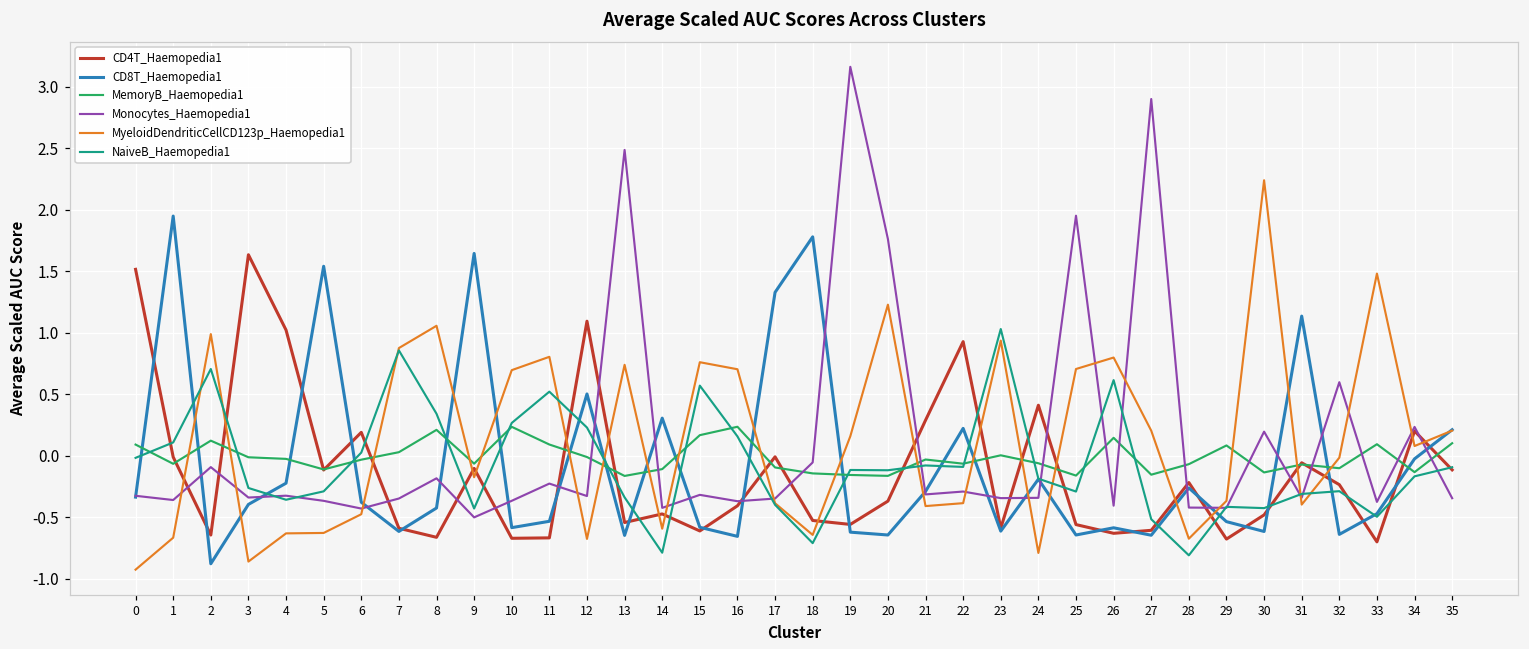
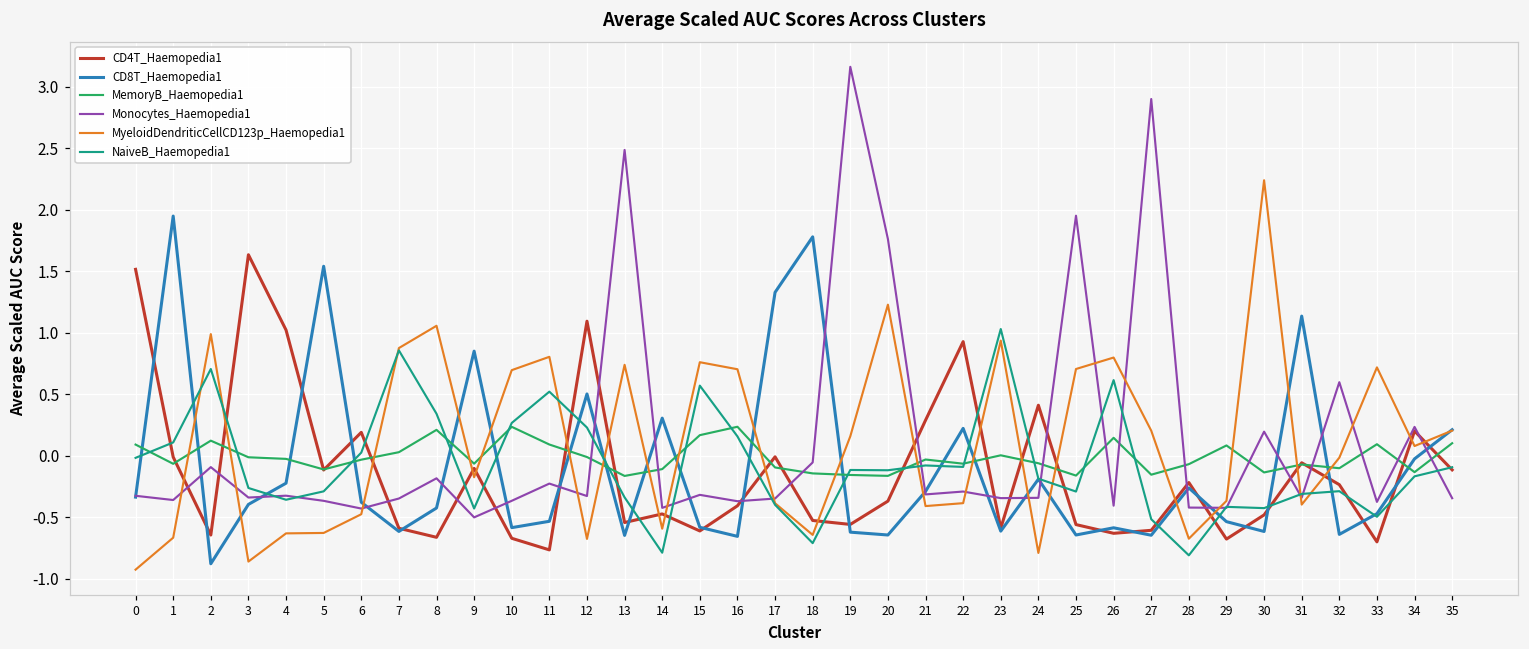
CD8T_Haemopedia1, 9: 1.64 -> 0.85
CD4T_Haemopedia1, 11: -0.67 -> -0.76
MyeloidDendriticCellCD123p_Haemopedia1, 33: 1.48 -> 0.72
